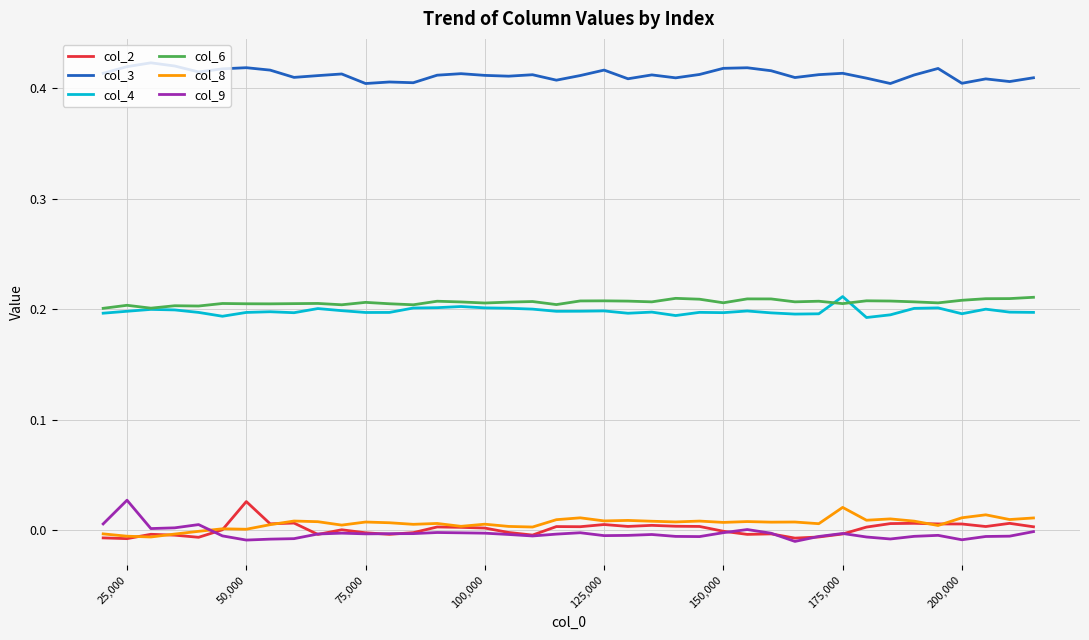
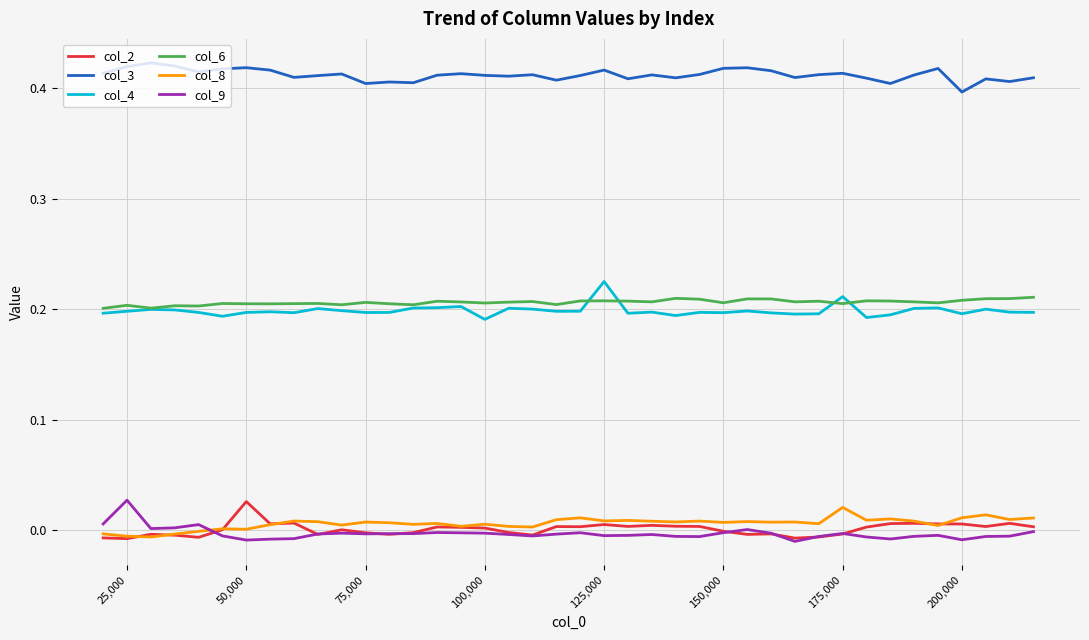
col_4, 100,000: 0.201 -> 0.191
col_4, 125,000: 0.198 -> 0.225
col_3, 200,000: 0.404 -> 0.396
